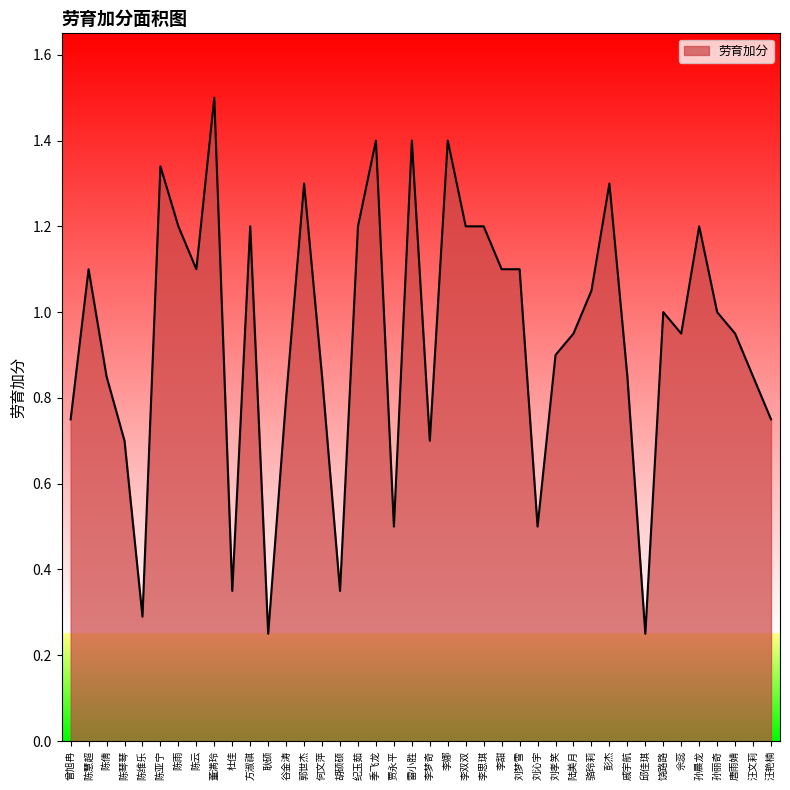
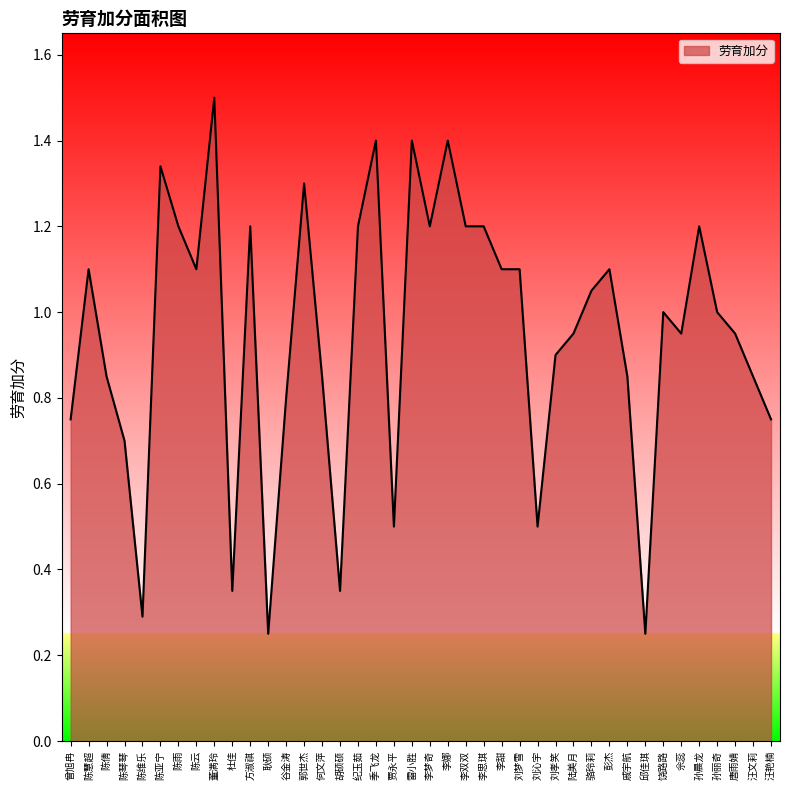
李梦奇: 0.7 -> 1.2
彭杰: 1.3 -> 1.1
